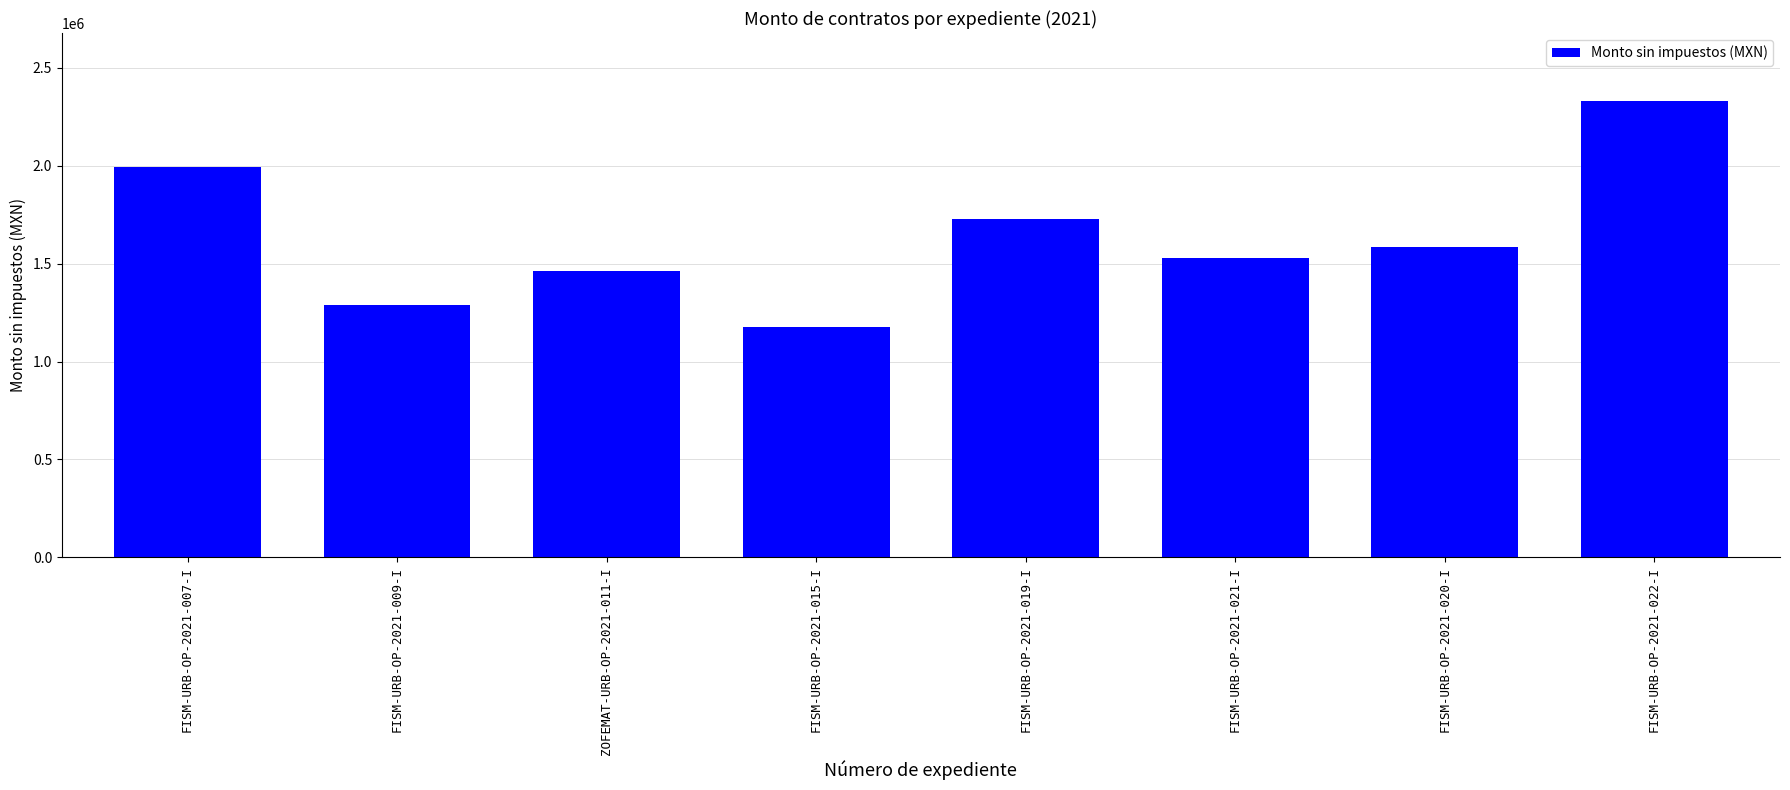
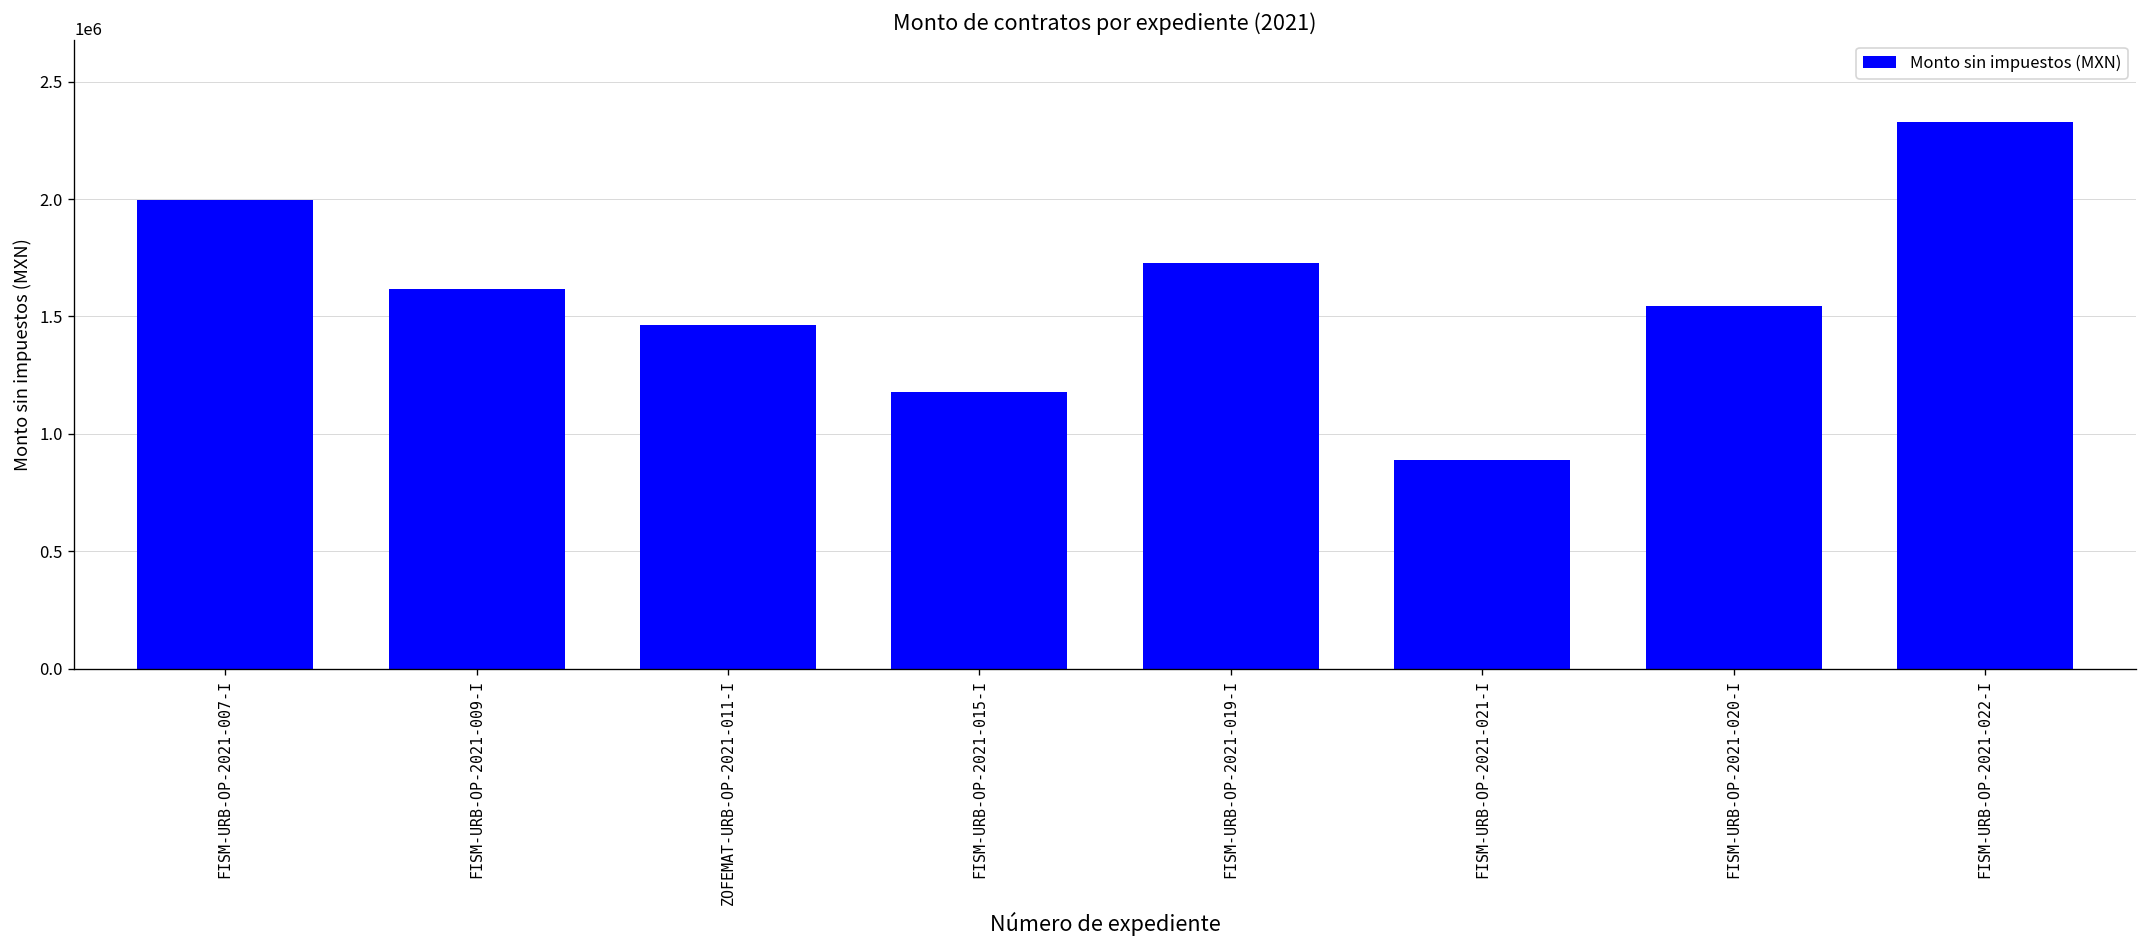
FISM-URB-OP-2021-009-I: 1290000 -> 1620000
FISM-URB-OP-2021-021-I: 1530000 -> 890000
FISM-URB-OP-2021-020-I: 1590000 -> 1540000
